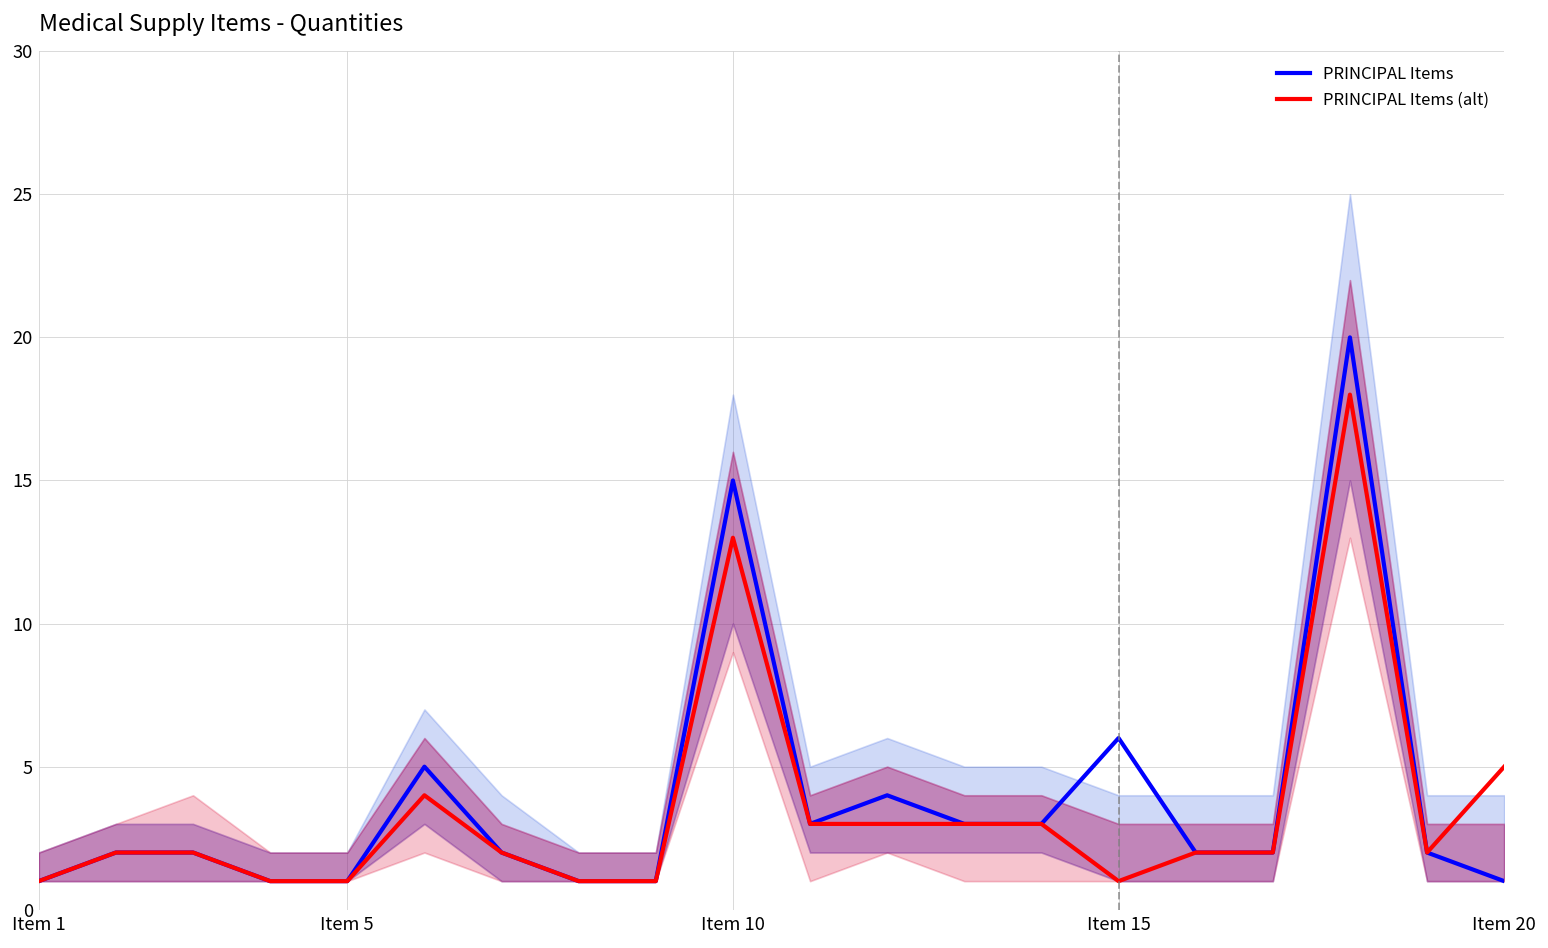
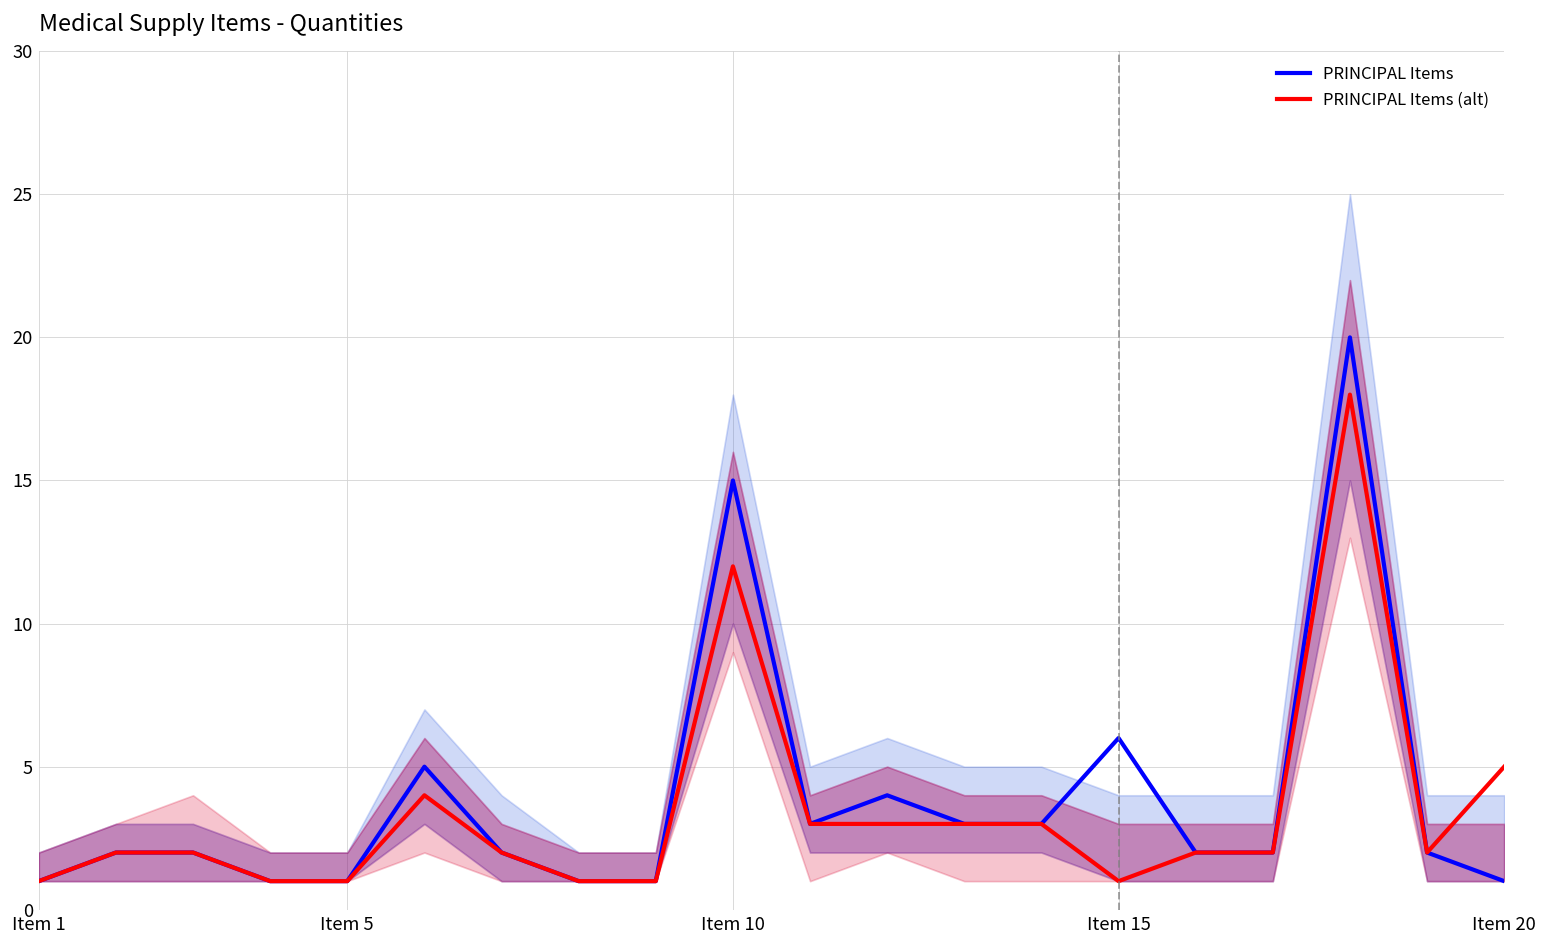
PRINCIPAL Items (alt), Item 10: 13 -> 12
